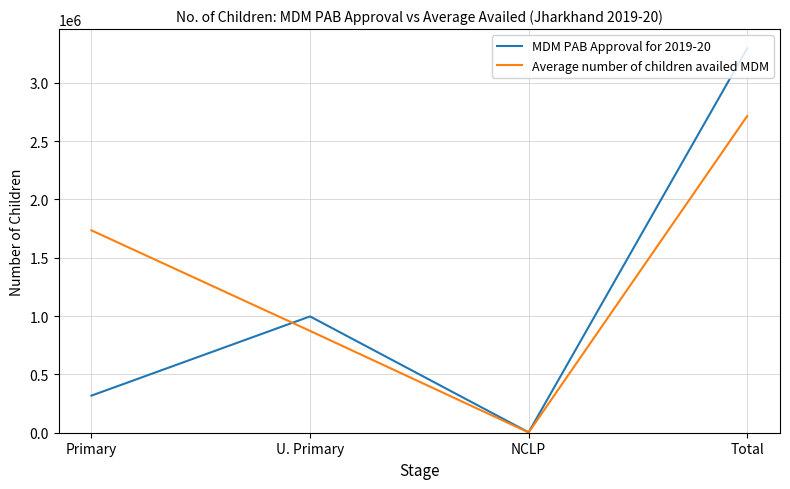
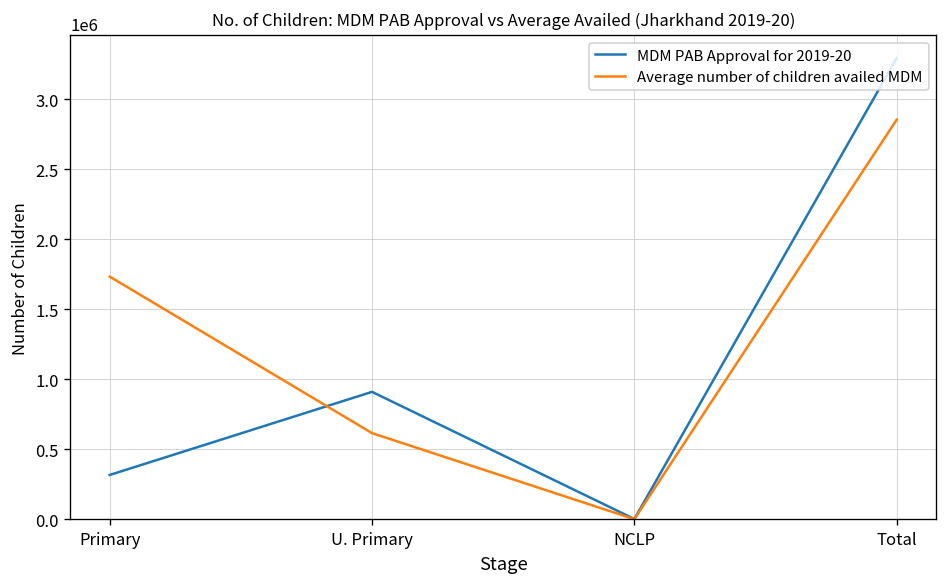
MDM PAB Approval for 2019-20, U. Primary: 1000000 -> 910000
Average number of children availed MDM, U. Primary: 870000 -> 620000
Average number of children availed MDM, Total: 2710000 -> 2860000
